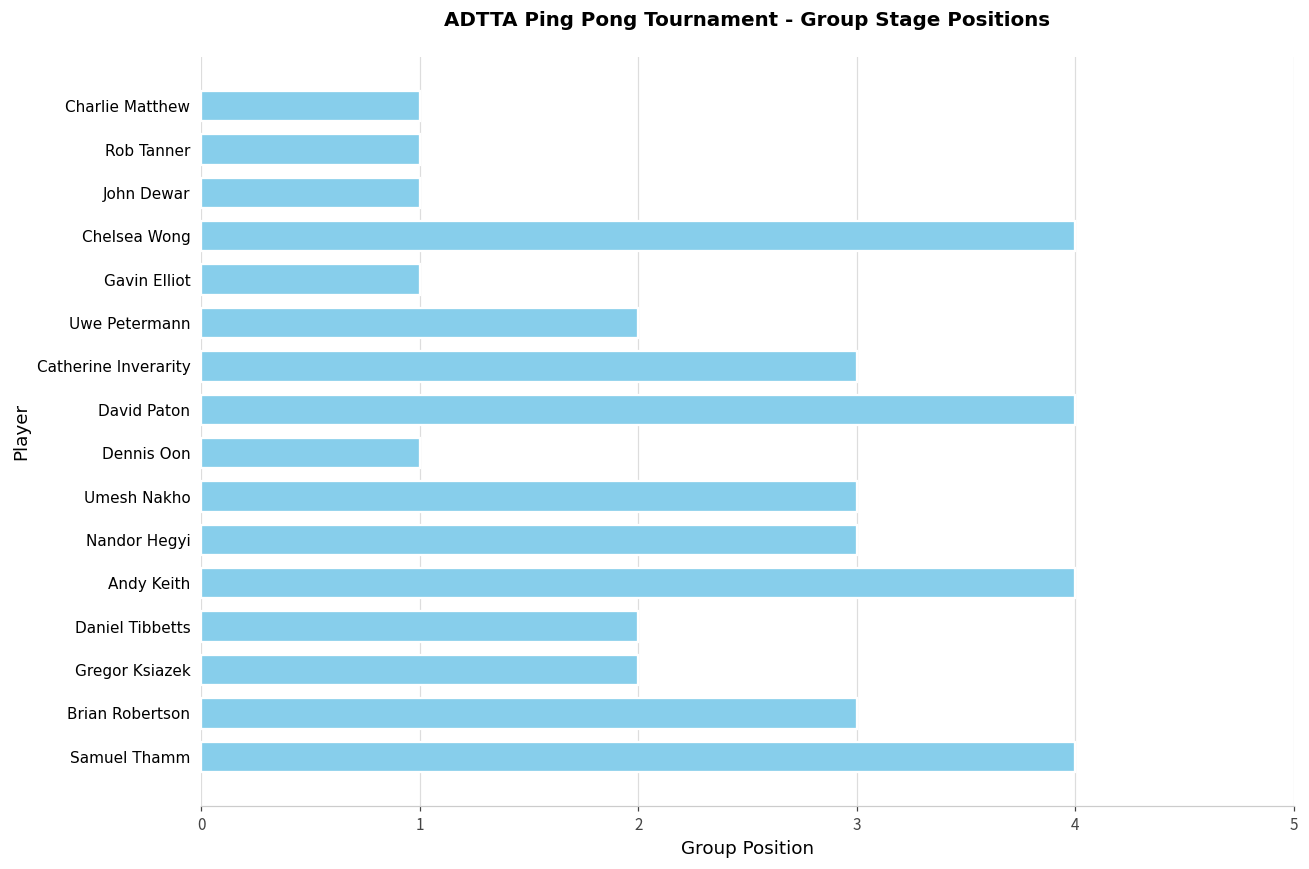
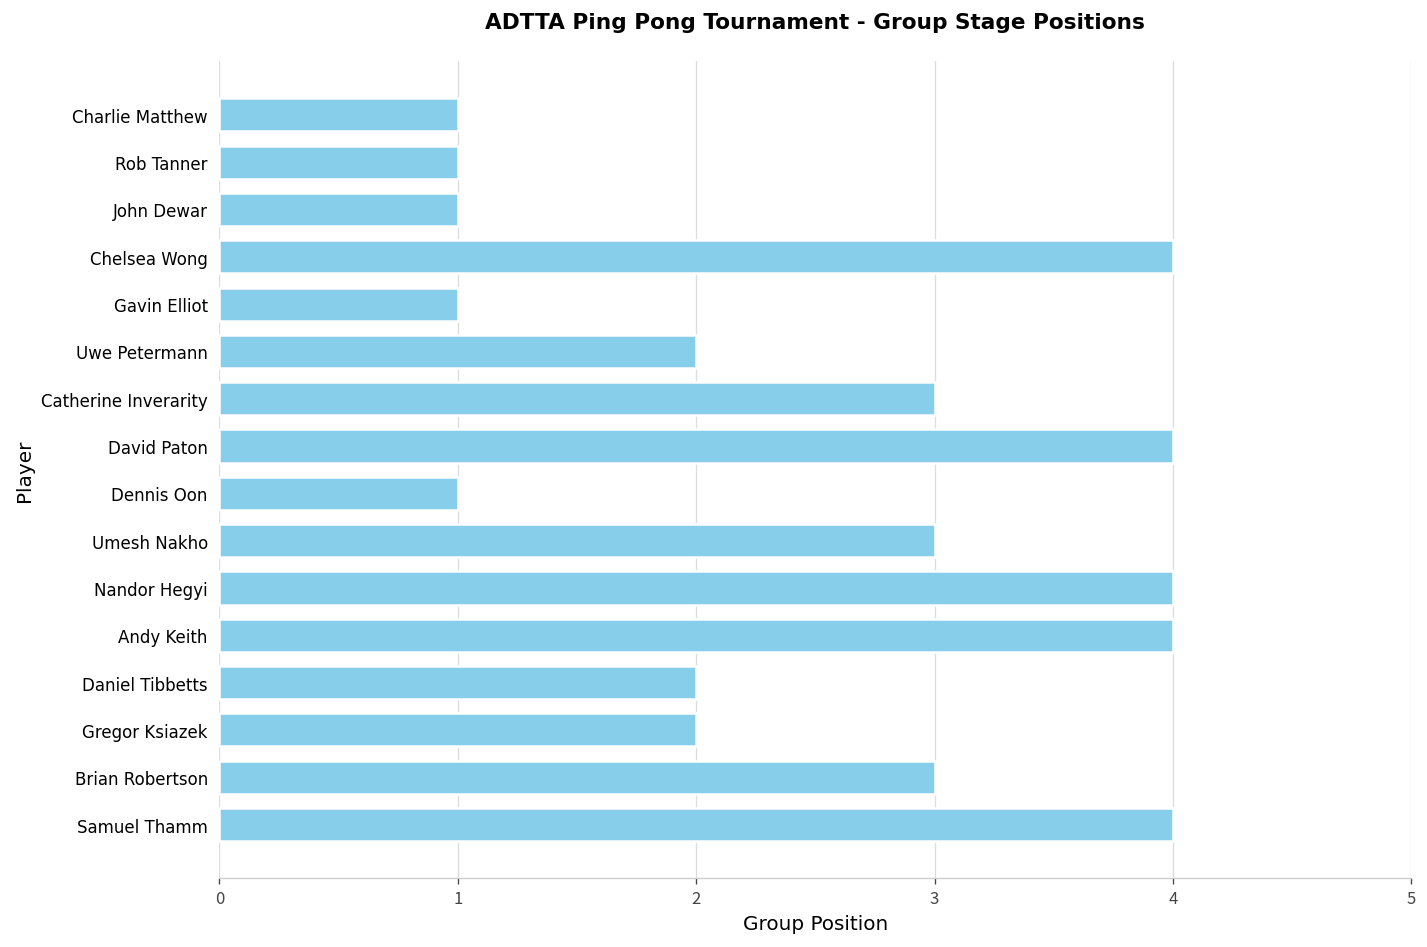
Nandor Hegyi: 3 -> 4
